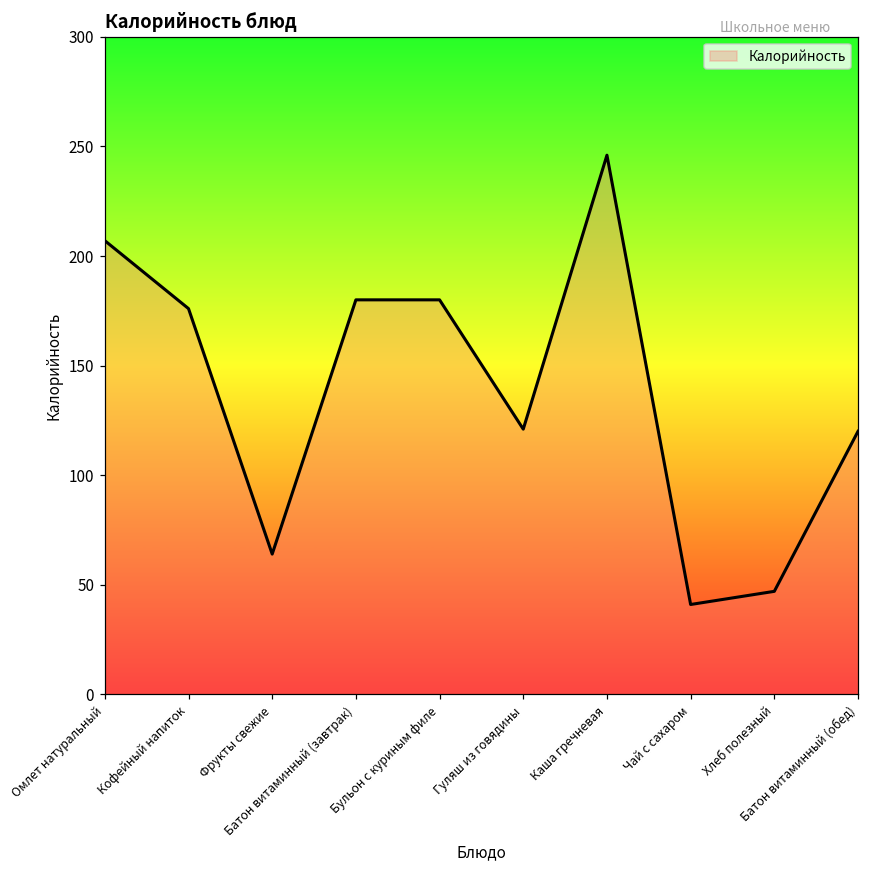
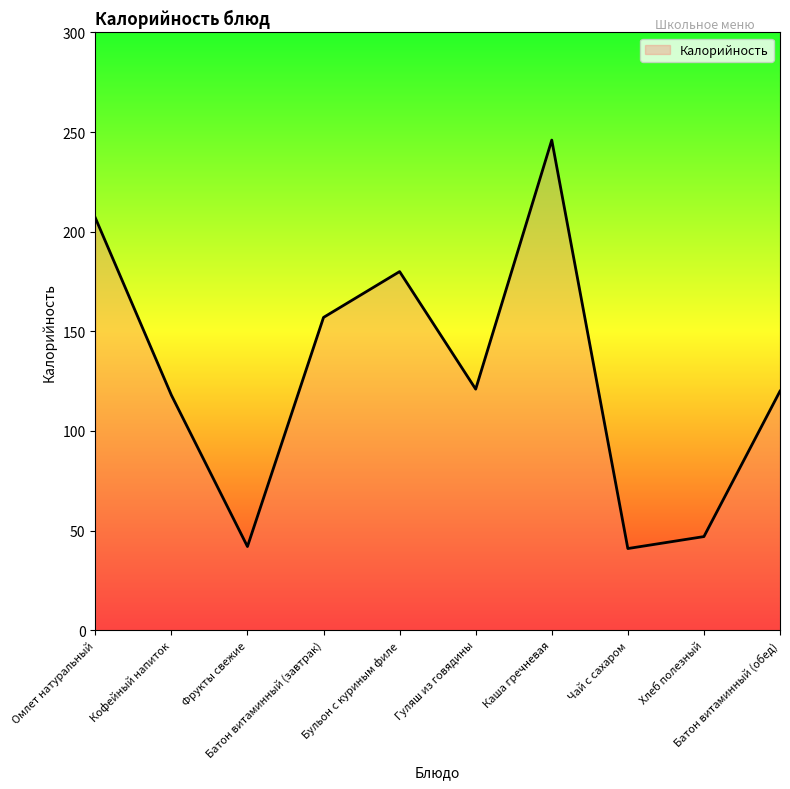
Кофейный напиток: 176 -> 118
Фрукты свежие: 64 -> 42
Батон витаминный (завтрак): 180 -> 157
